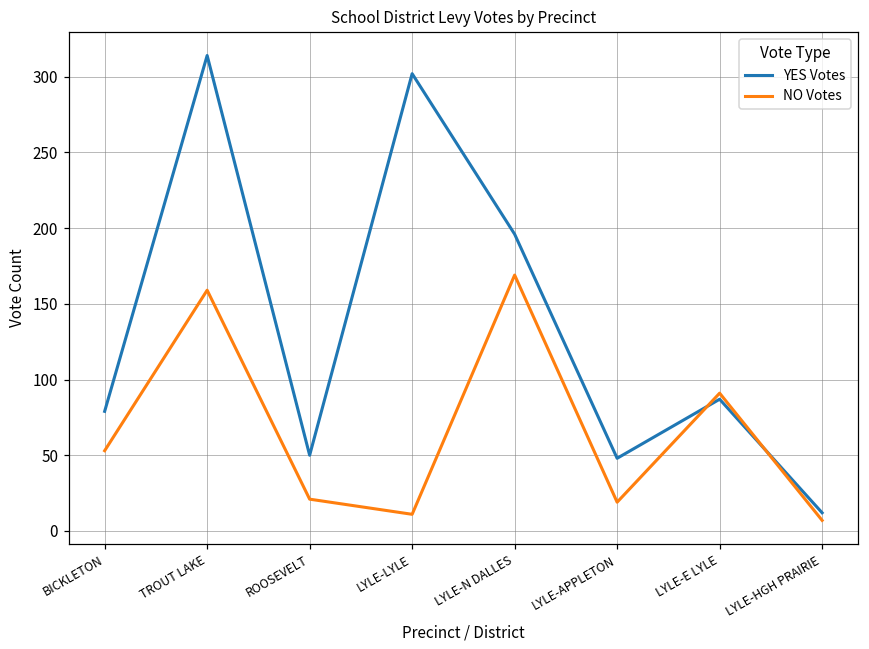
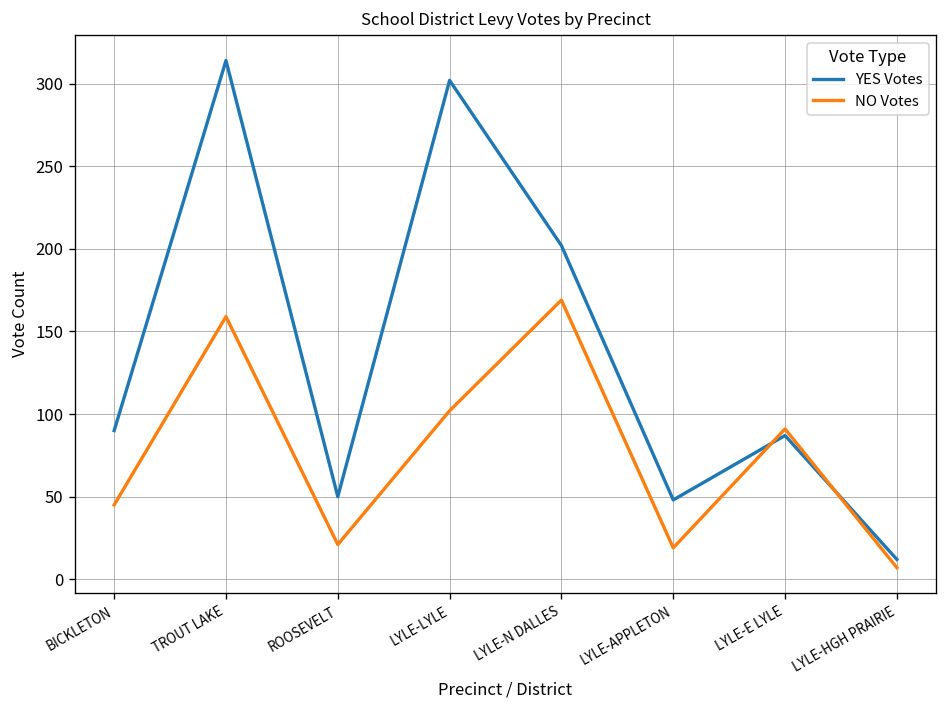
YES Votes, BICKLETON: 79 -> 90
NO Votes, BICKLETON: 53 -> 45
NO Votes, LYLE-LYLE: 11 -> 102
YES Votes, LYLE-N DALLES: 196 -> 202
